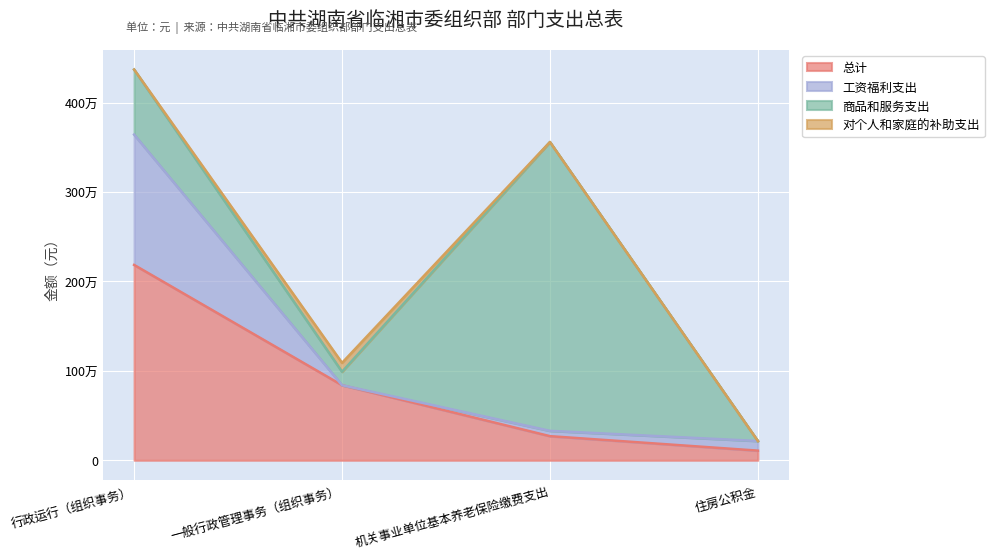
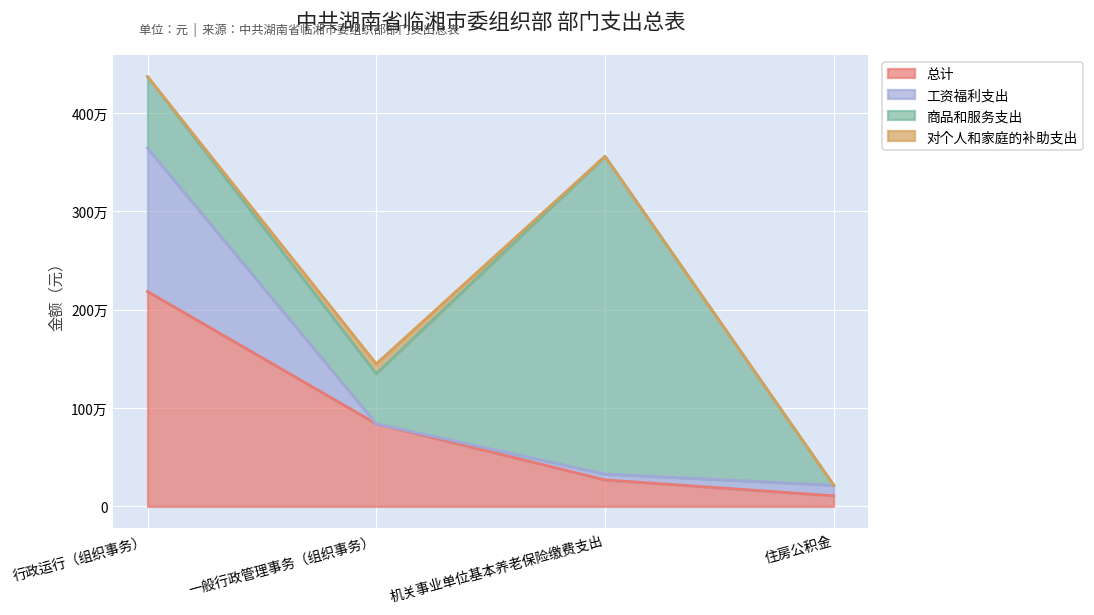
商品和服务支出, 一般行政管理事务（组织事务）: 10万 -> 50万
